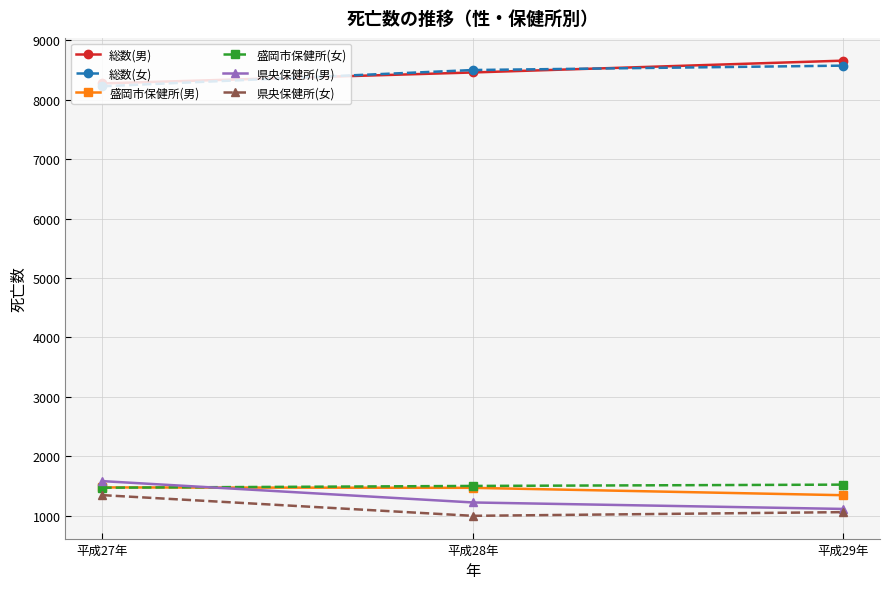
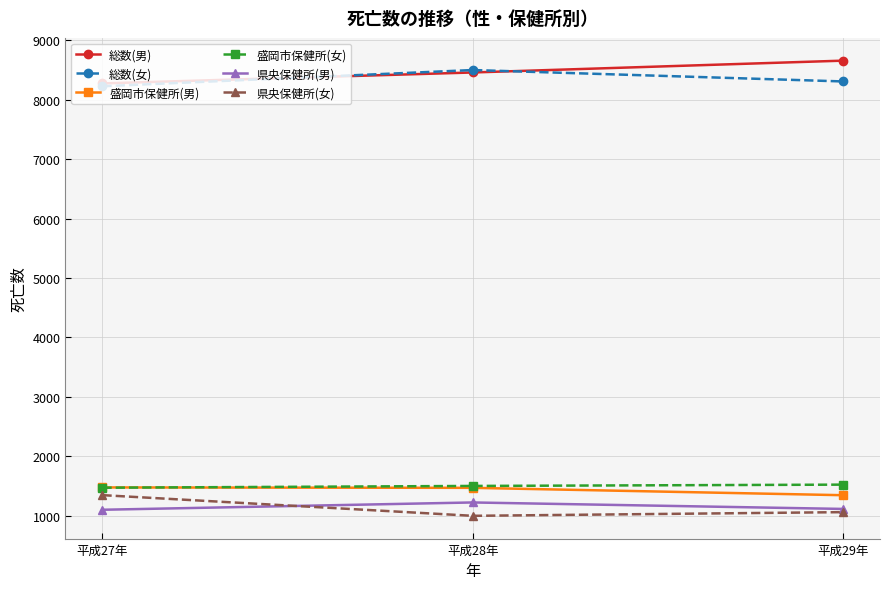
県央保健所(男), 平成27年: 1600 -> 1100
総数(女), 平成29年: 8600 -> 8300
